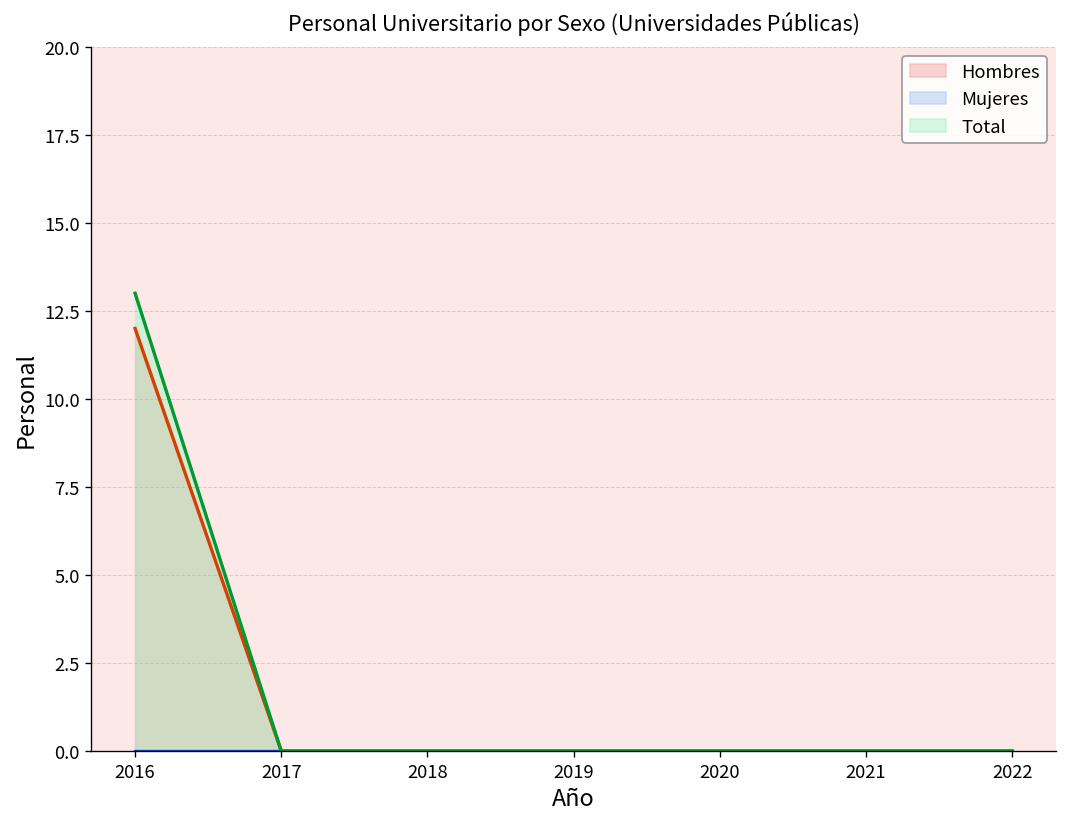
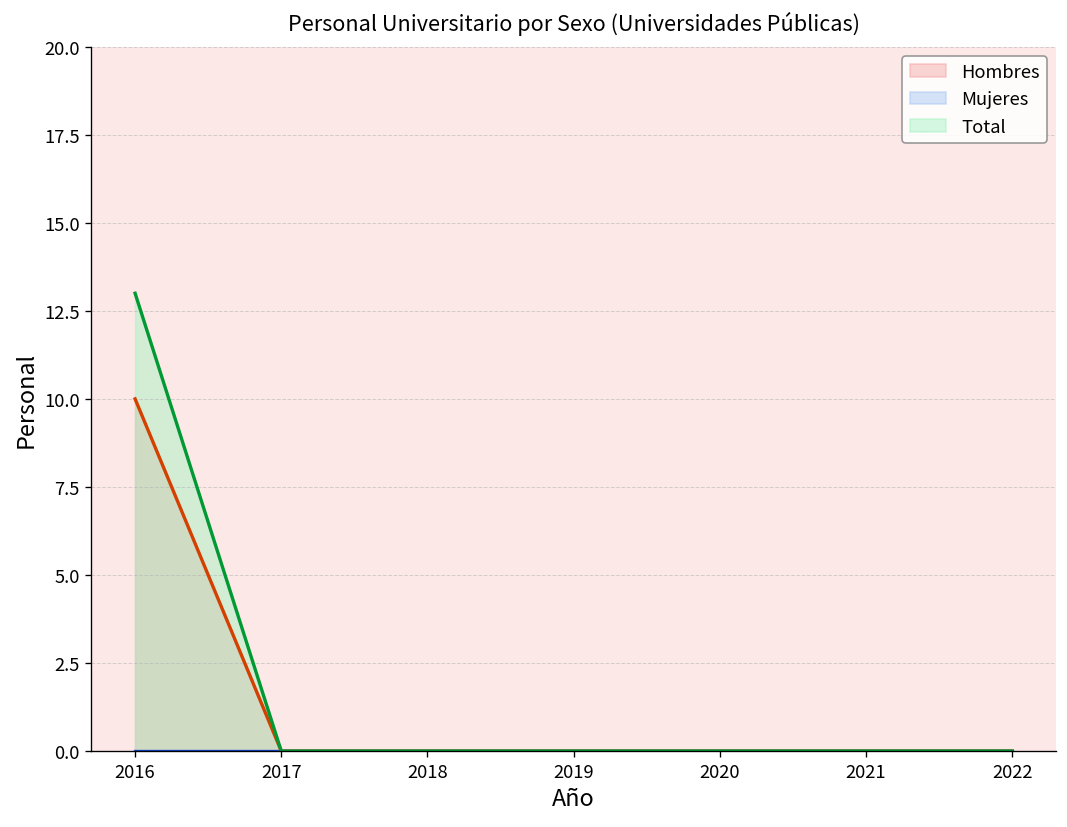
Hombres, 2016: 12 -> 10
